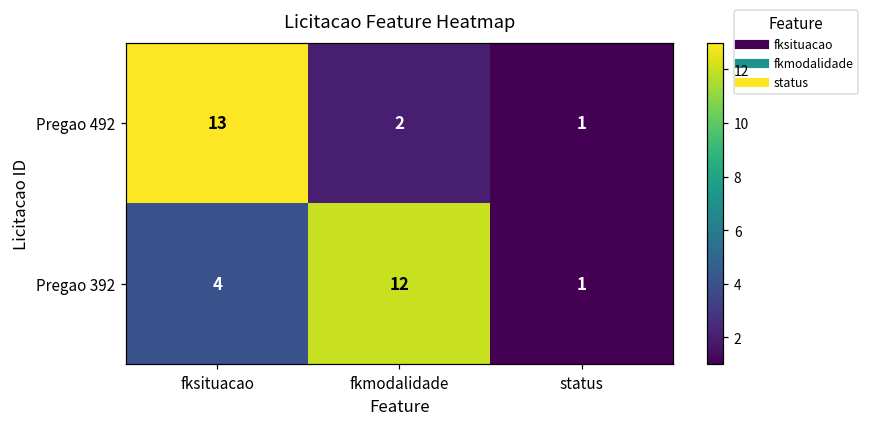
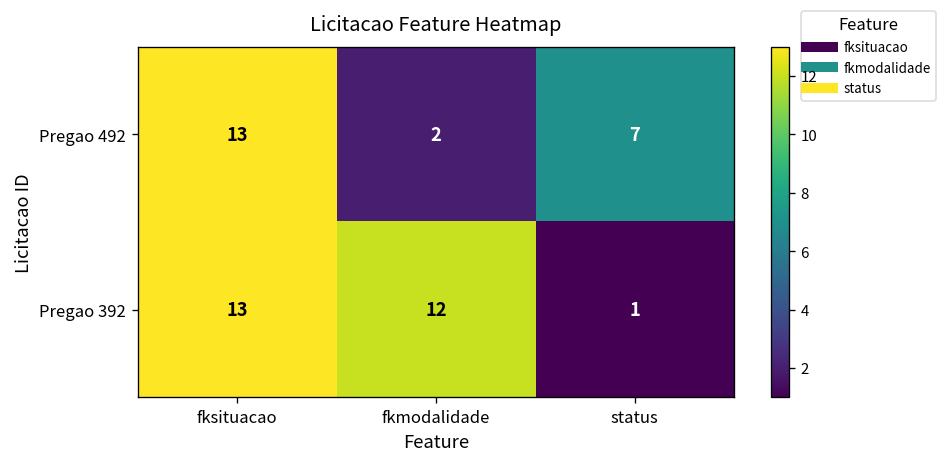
Pregao 492, status: 1 -> 7
Pregao 392, fksituacao: 4 -> 13
